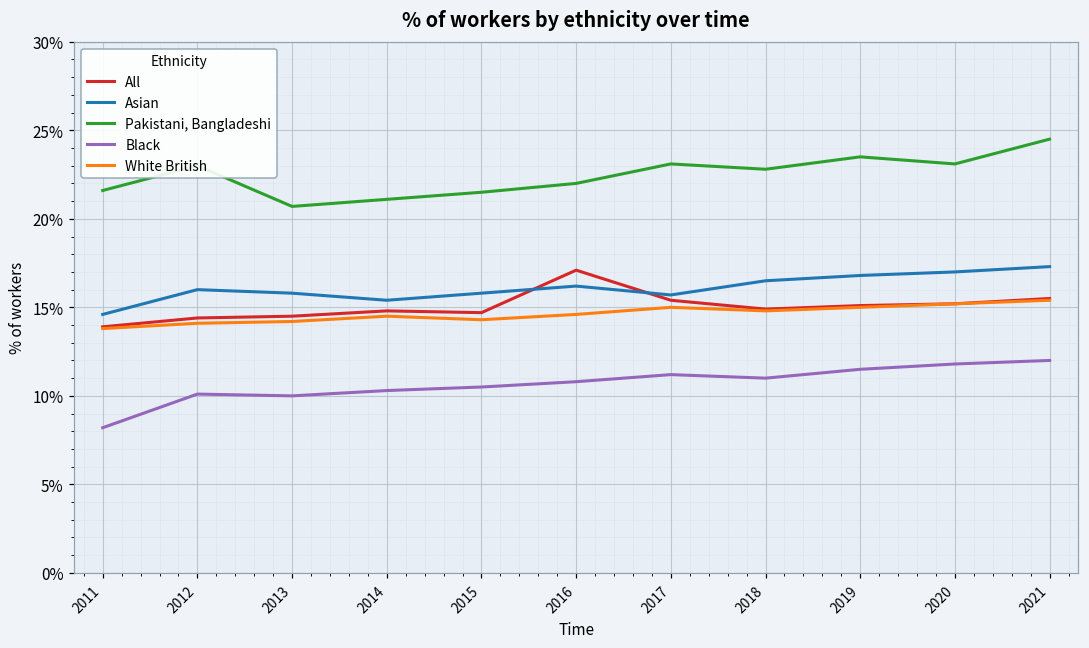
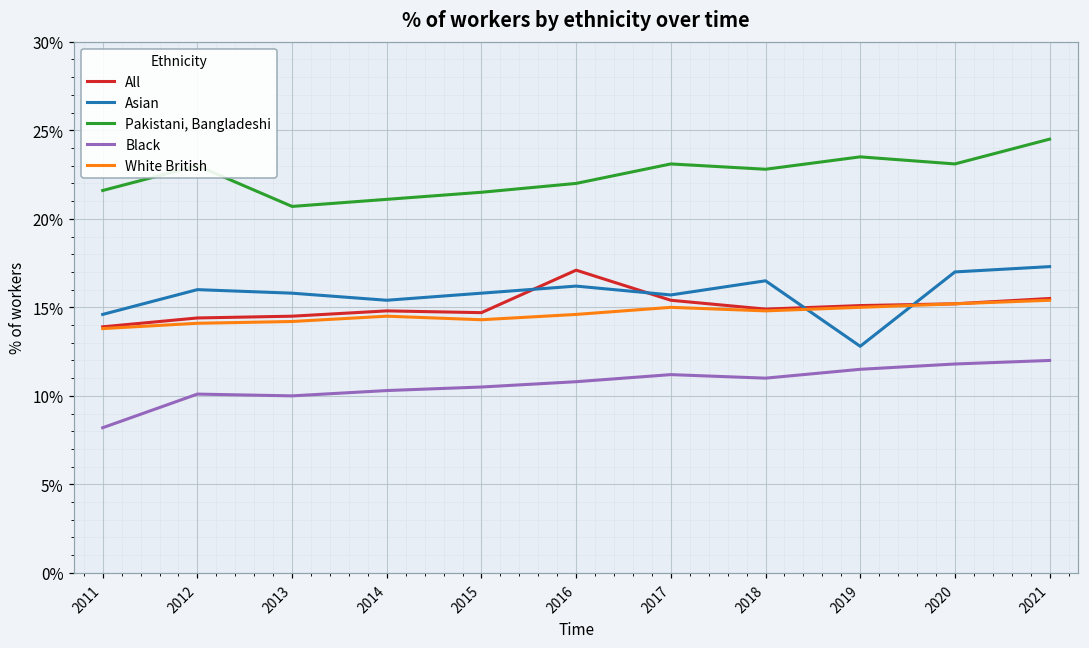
Asian, 2019: 16.8% -> 12.8%
